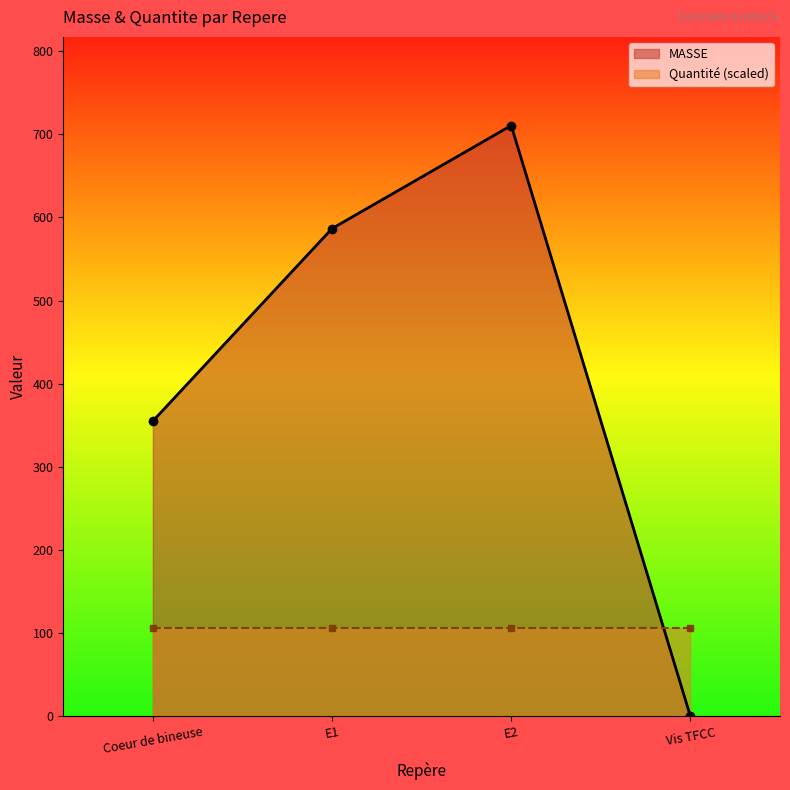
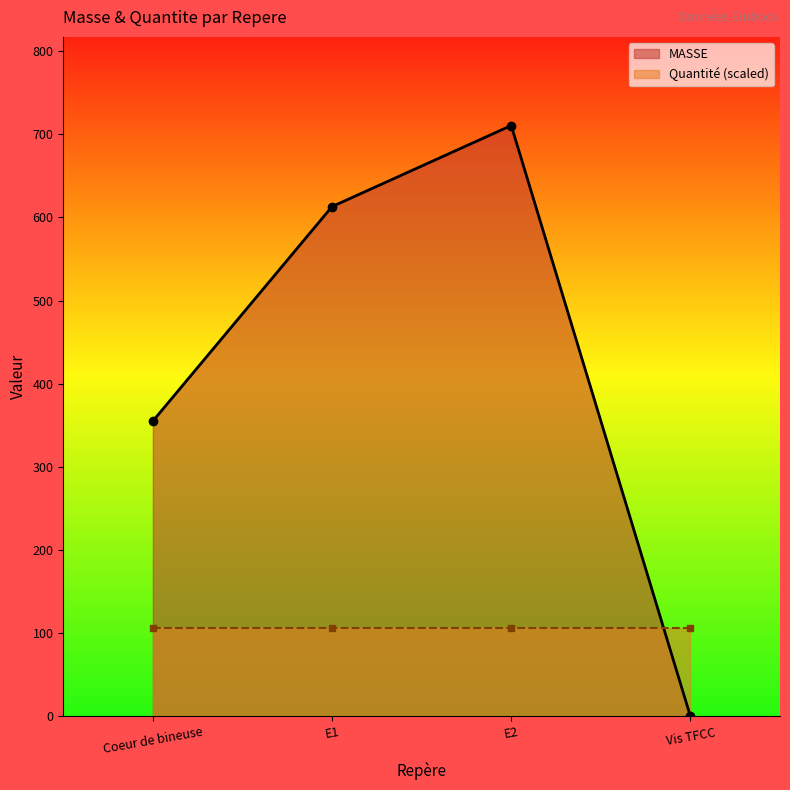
MASSE, E1: 590 -> 610
